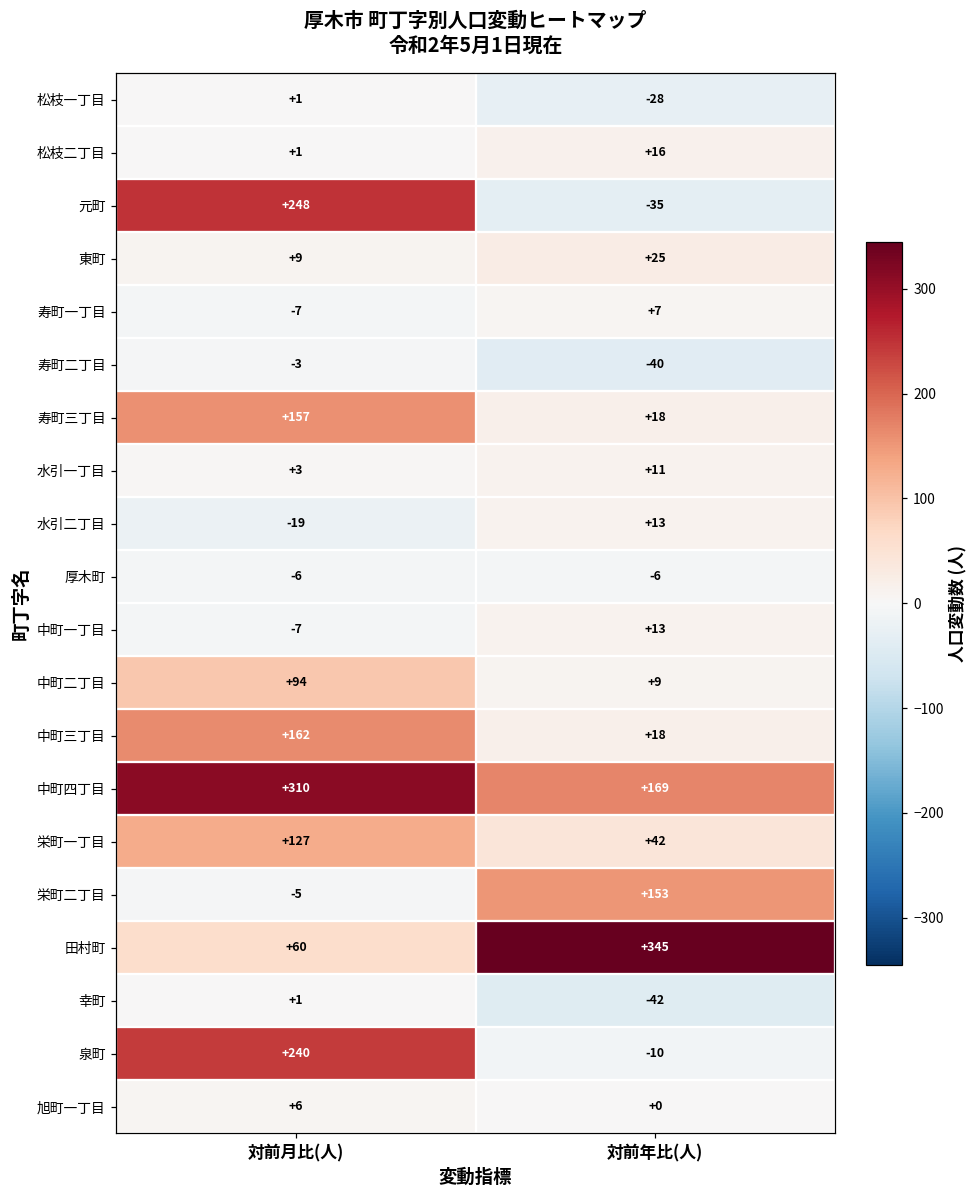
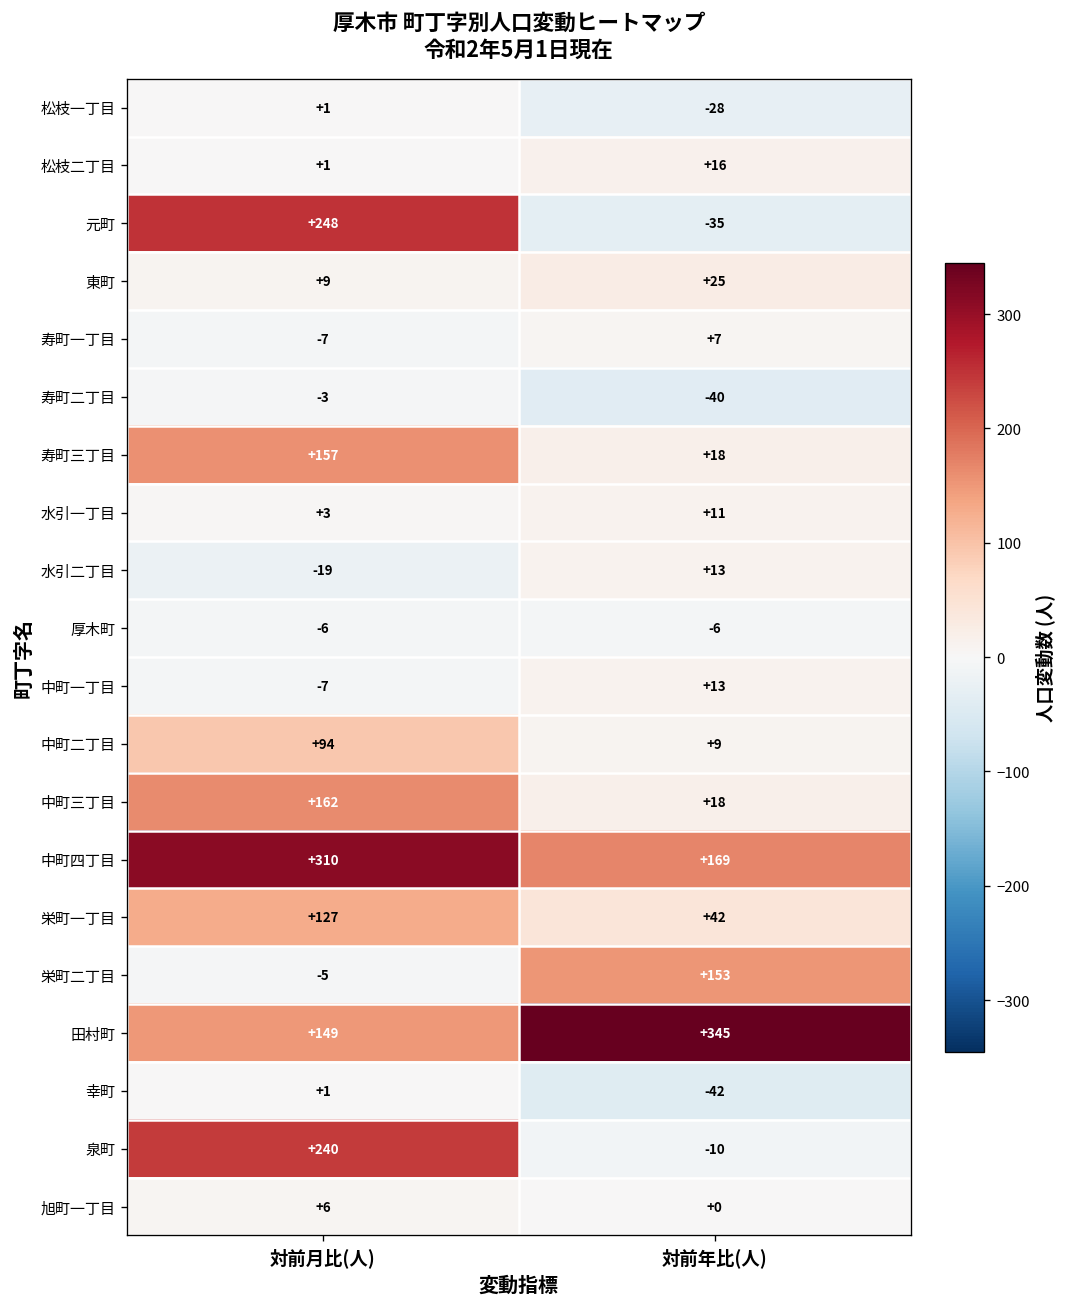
田村町, 対前月比(人): +60 -> +149
